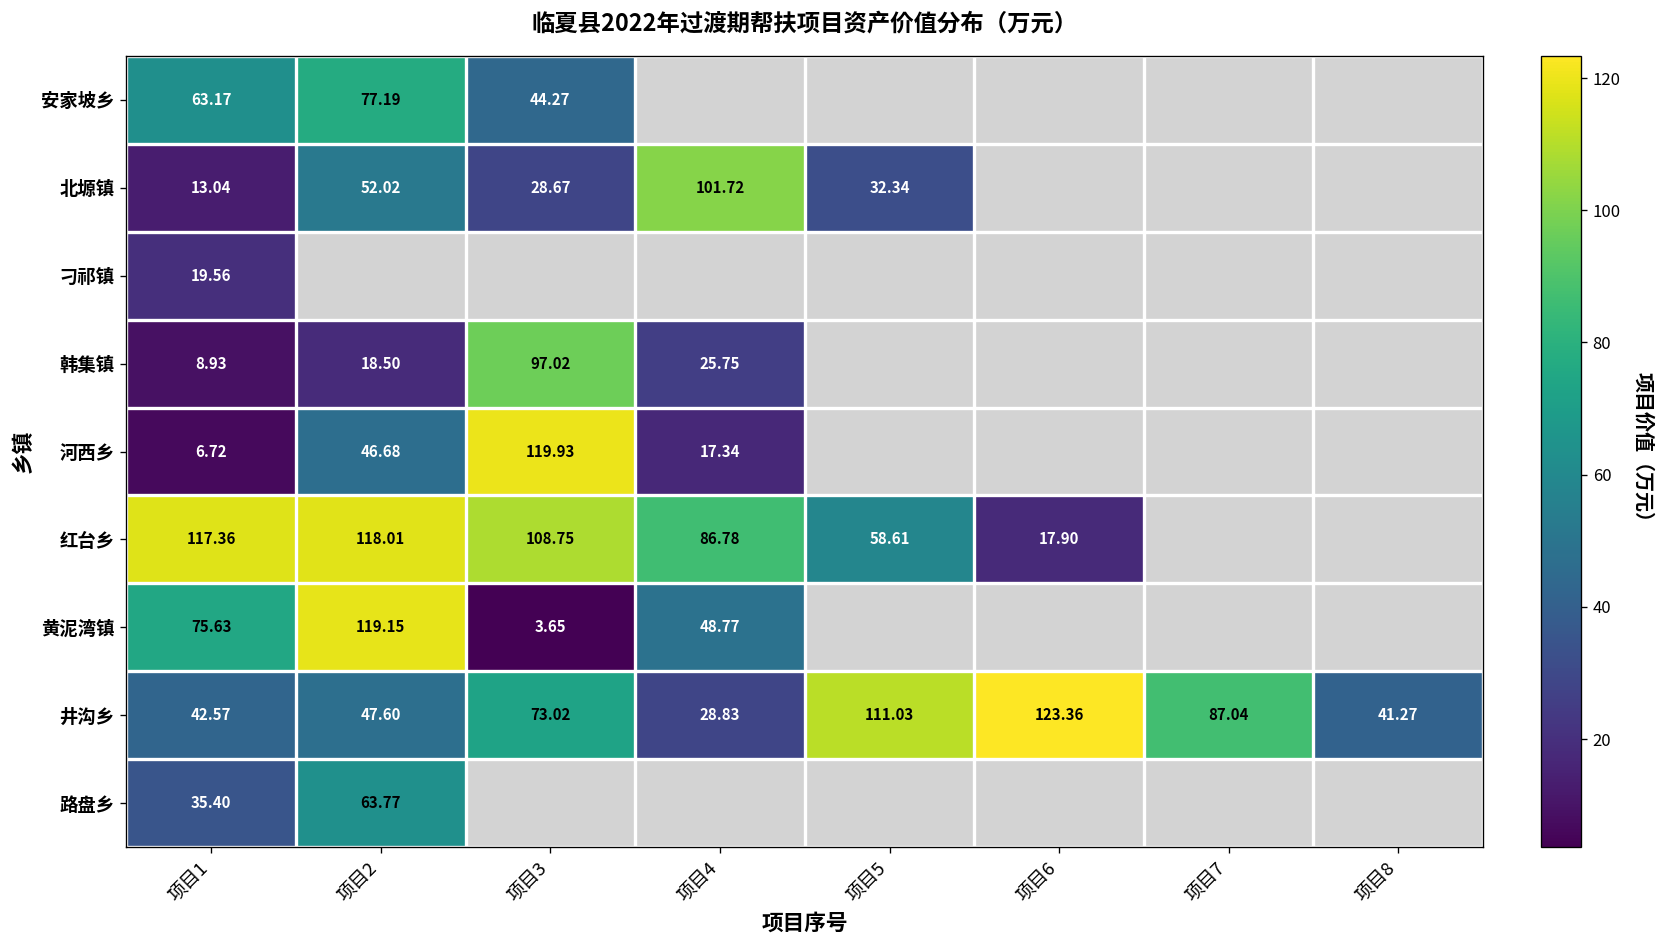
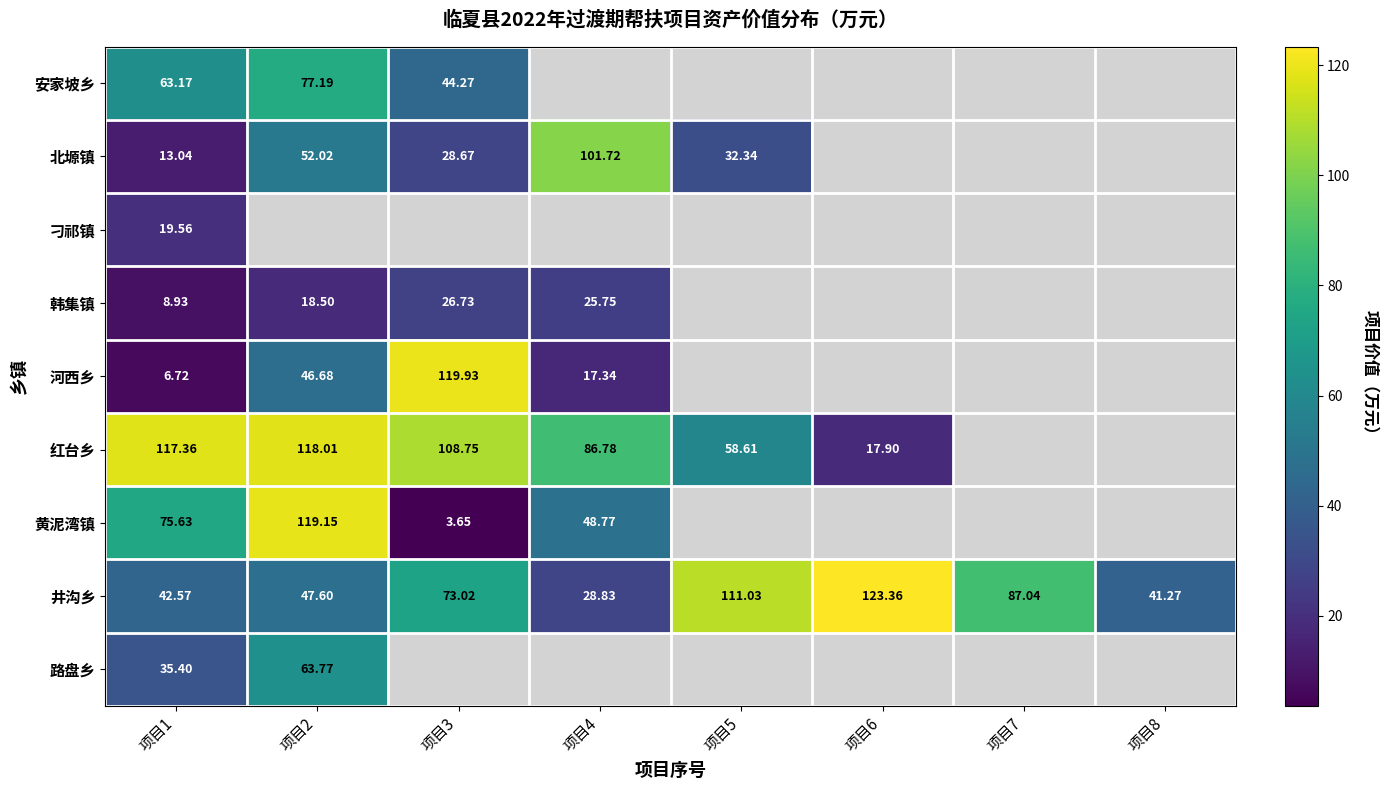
韩集镇, 项目3: 97.02 -> 26.73
